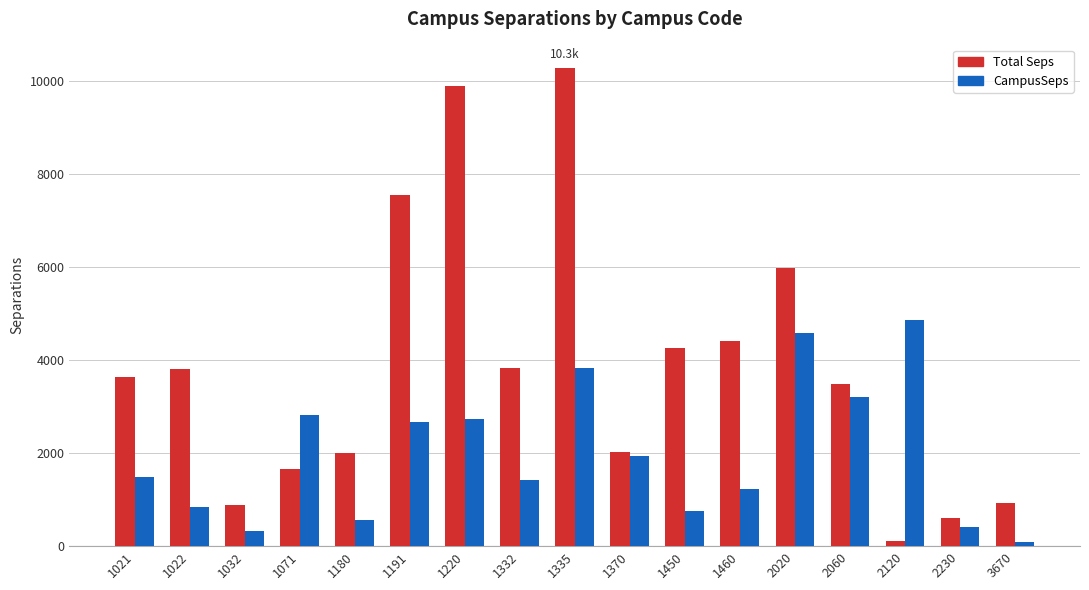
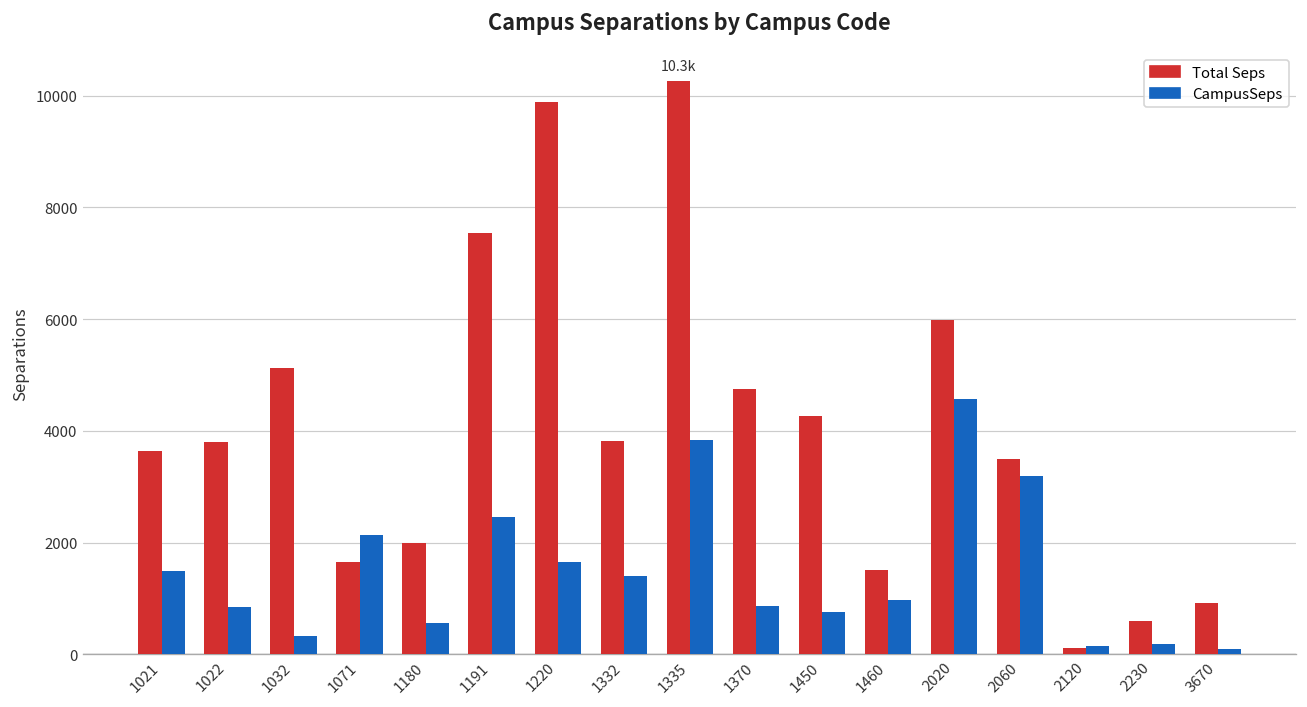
Total Seps, 1032: 900 -> 5100
CampusSeps, 1071: 2800 -> 2100
CampusSeps, 1191: 2700 -> 2500
CampusSeps, 1220: 2700 -> 1700
Total Seps, 1370: 2000 -> 4800
CampusSeps, 1370: 1900 -> 900
Total Seps, 1460: 4400 -> 1500
CampusSeps, 1460: 1200 -> 1000
CampusSeps, 2120: 4800 -> 200
CampusSeps, 2230: 400 -> 200
